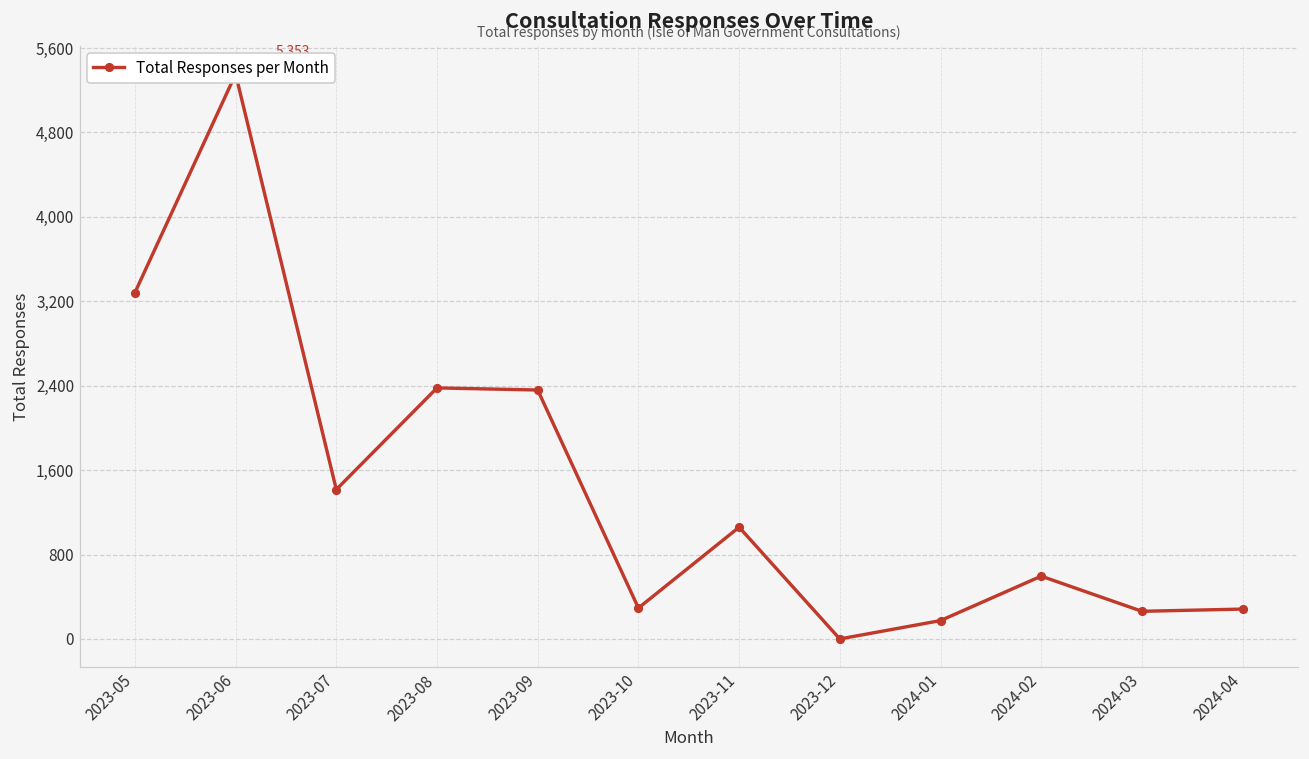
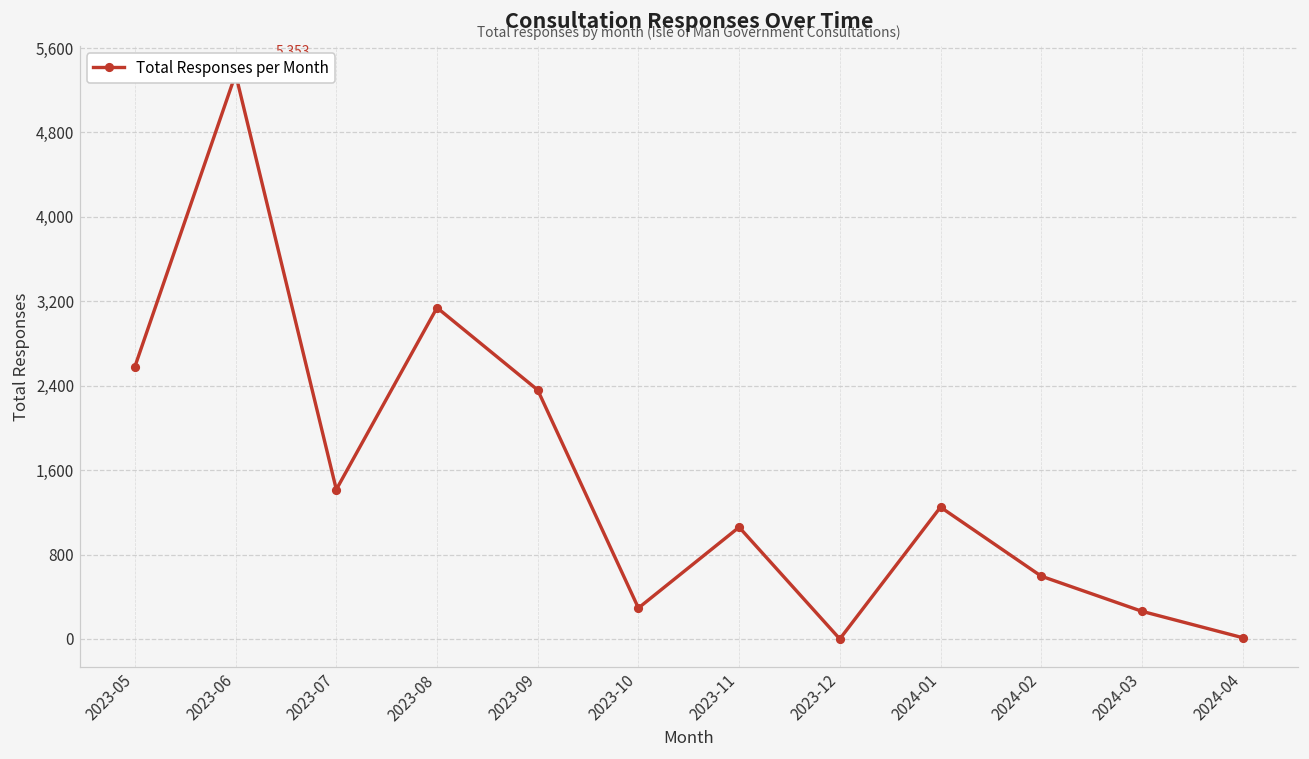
2023-05: 3,300 -> 2,600
2023-08: 2,400 -> 3,100
2024-01: 200 -> 1,200
2024-04: 300 -> 0
